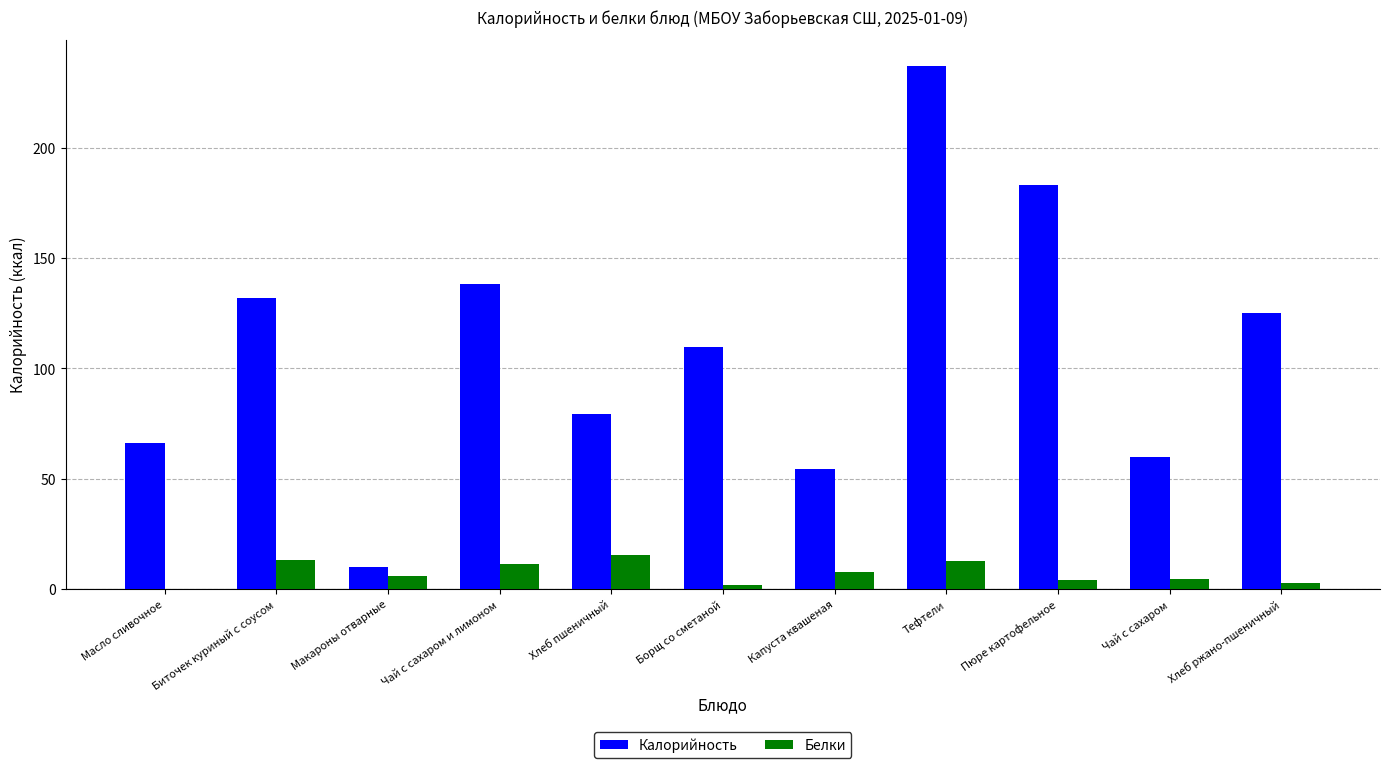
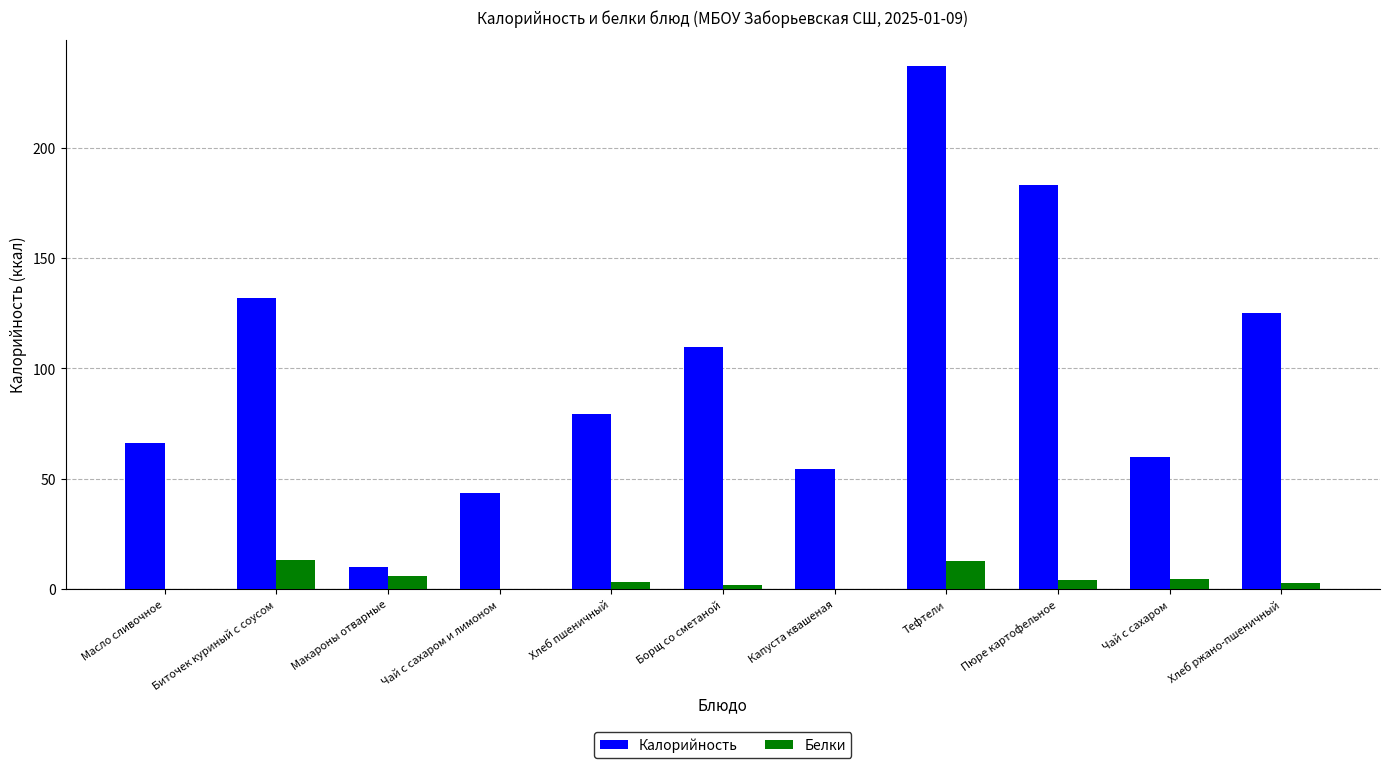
Калорийность, Чай с сахаром и лимоном: 138 -> 43
Белки, Чай с сахаром и лимоном: 12 -> 0
Белки, Хлеб пшеничный: 15 -> 3
Белки, Капуста квашеная: 8 -> 0
